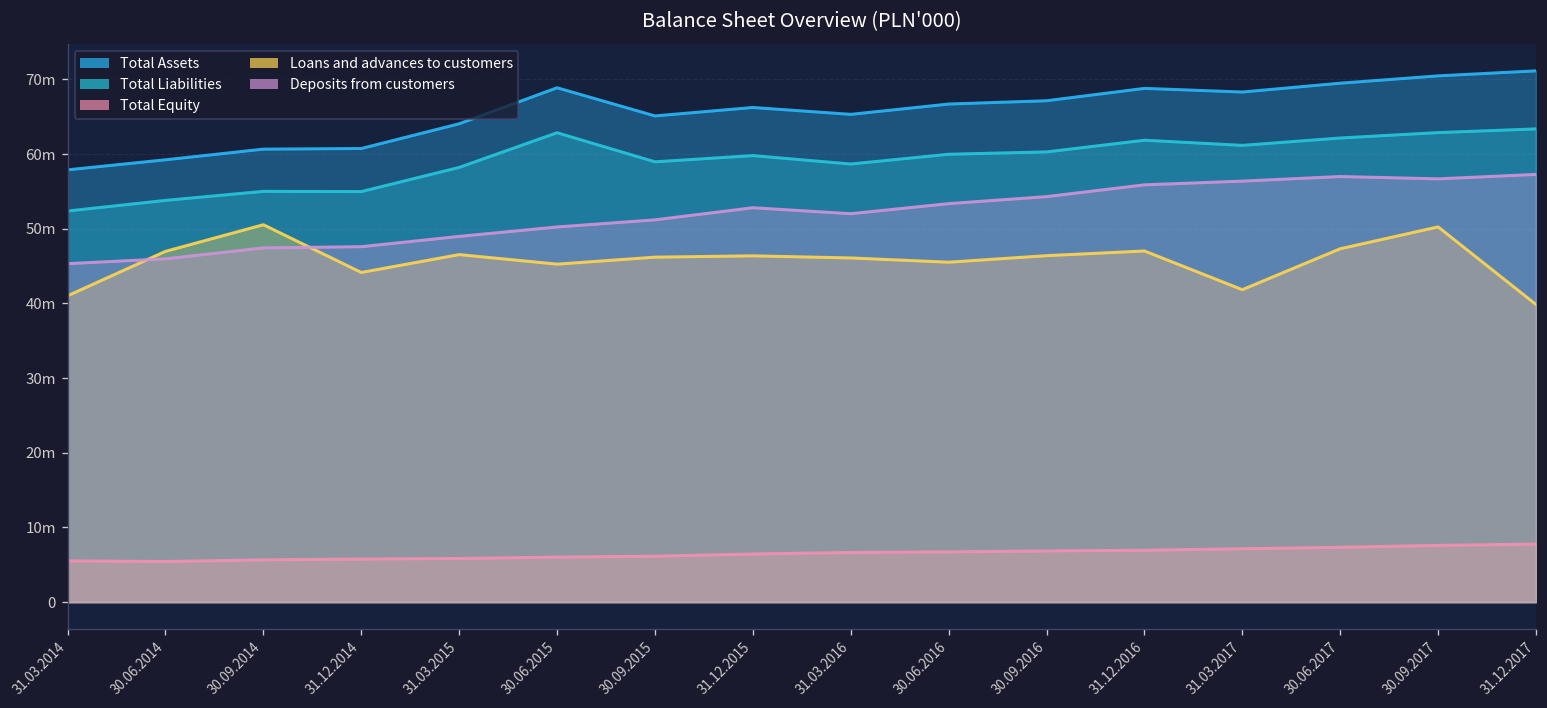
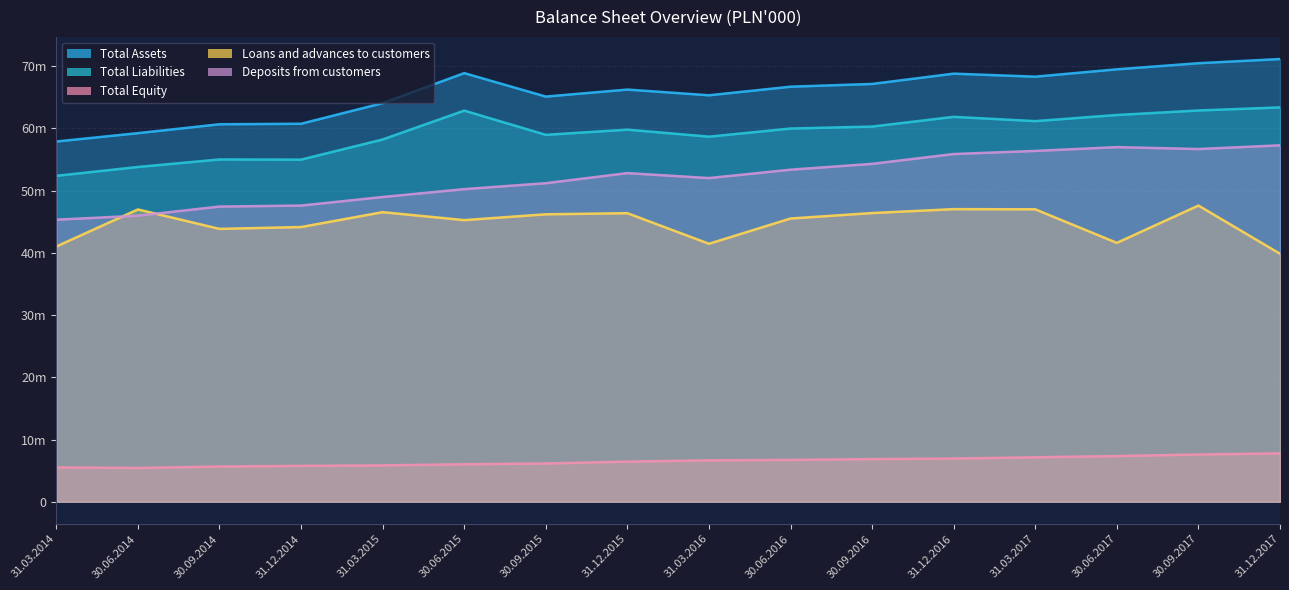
Loans and advances to customers, 30.09.2014: 51m -> 44m
Loans and advances to customers, 31.03.2016: 46m -> 41m
Loans and advances to customers, 31.03.2017: 42m -> 47m
Loans and advances to customers, 30.06.2017: 47m -> 42m
Loans and advances to customers, 30.09.2017: 50m -> 48m
